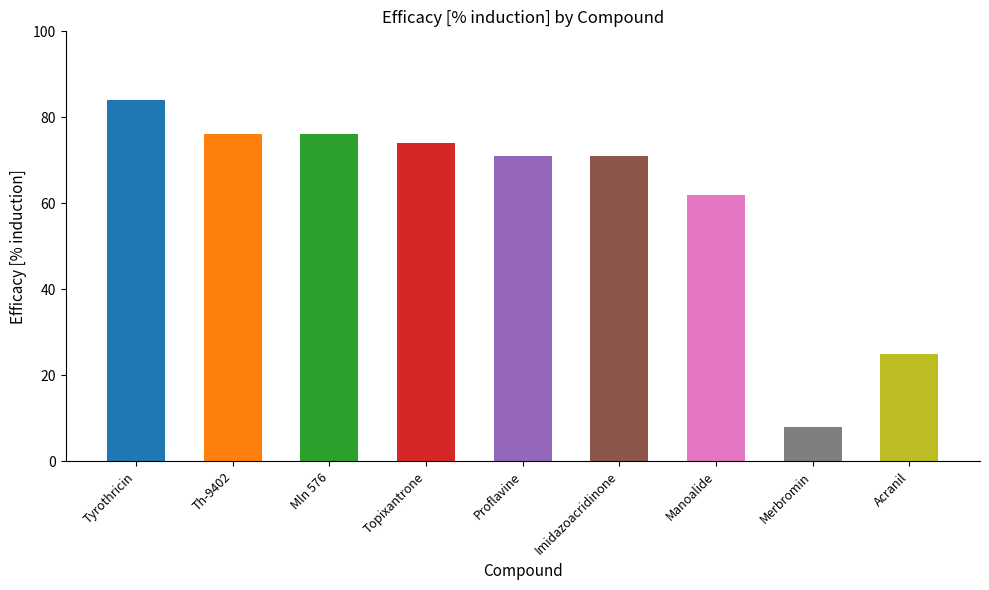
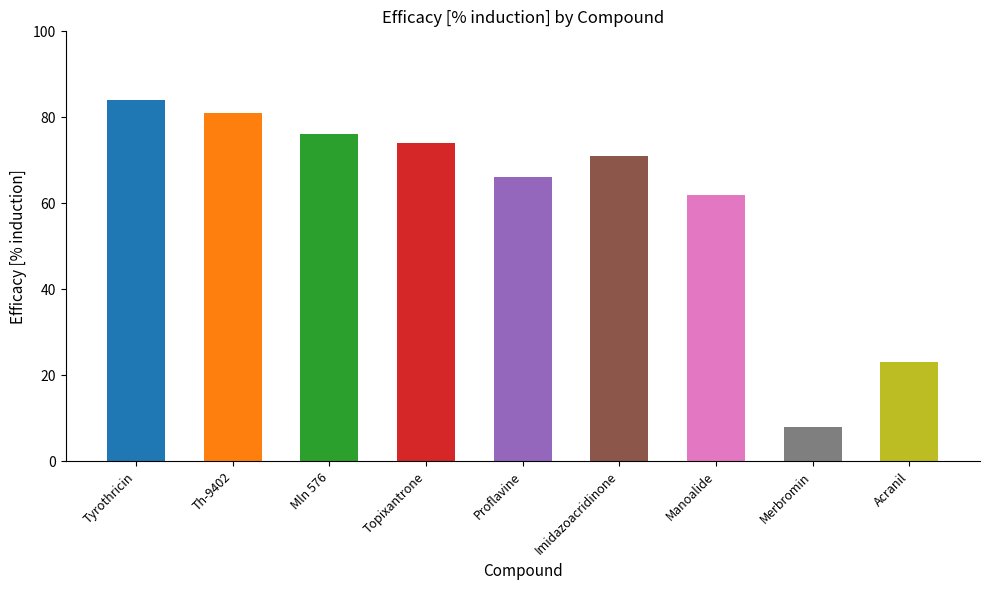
Th-9402: 76 -> 81
Proflavine: 71 -> 66
Acranil: 25 -> 23
